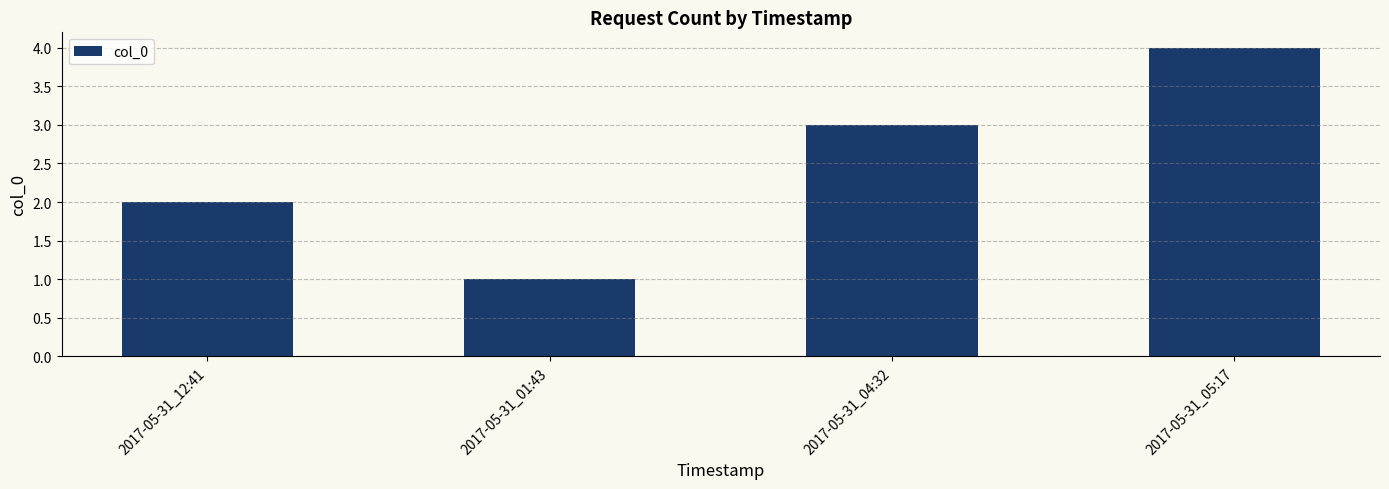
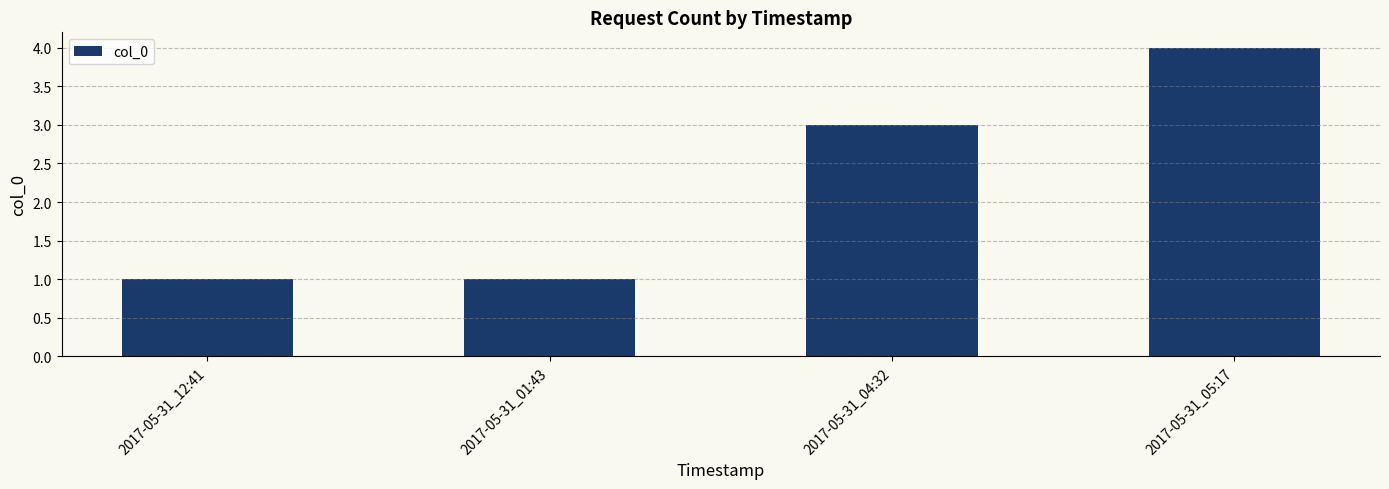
2017-05-31_12:41: 2 -> 1
